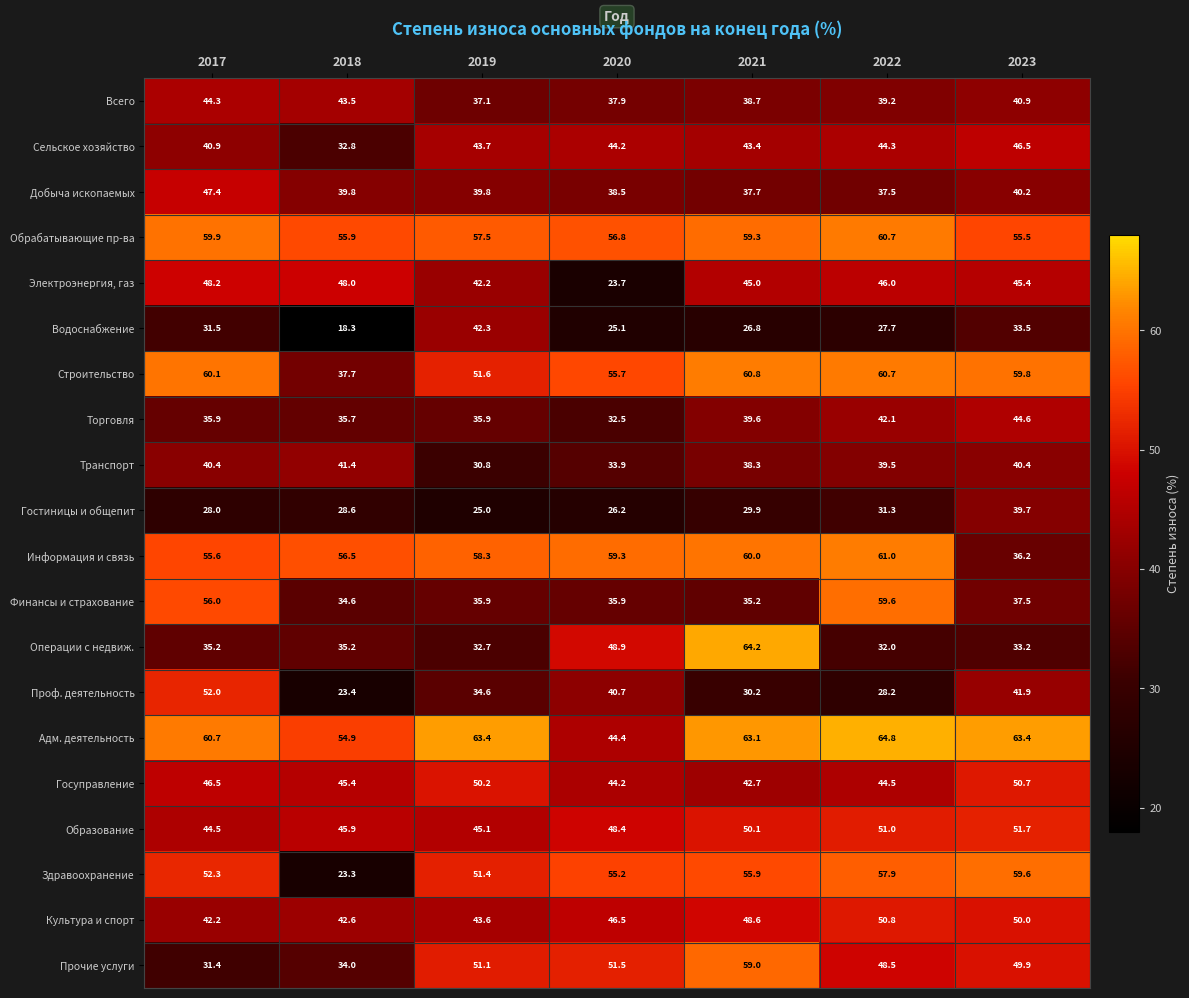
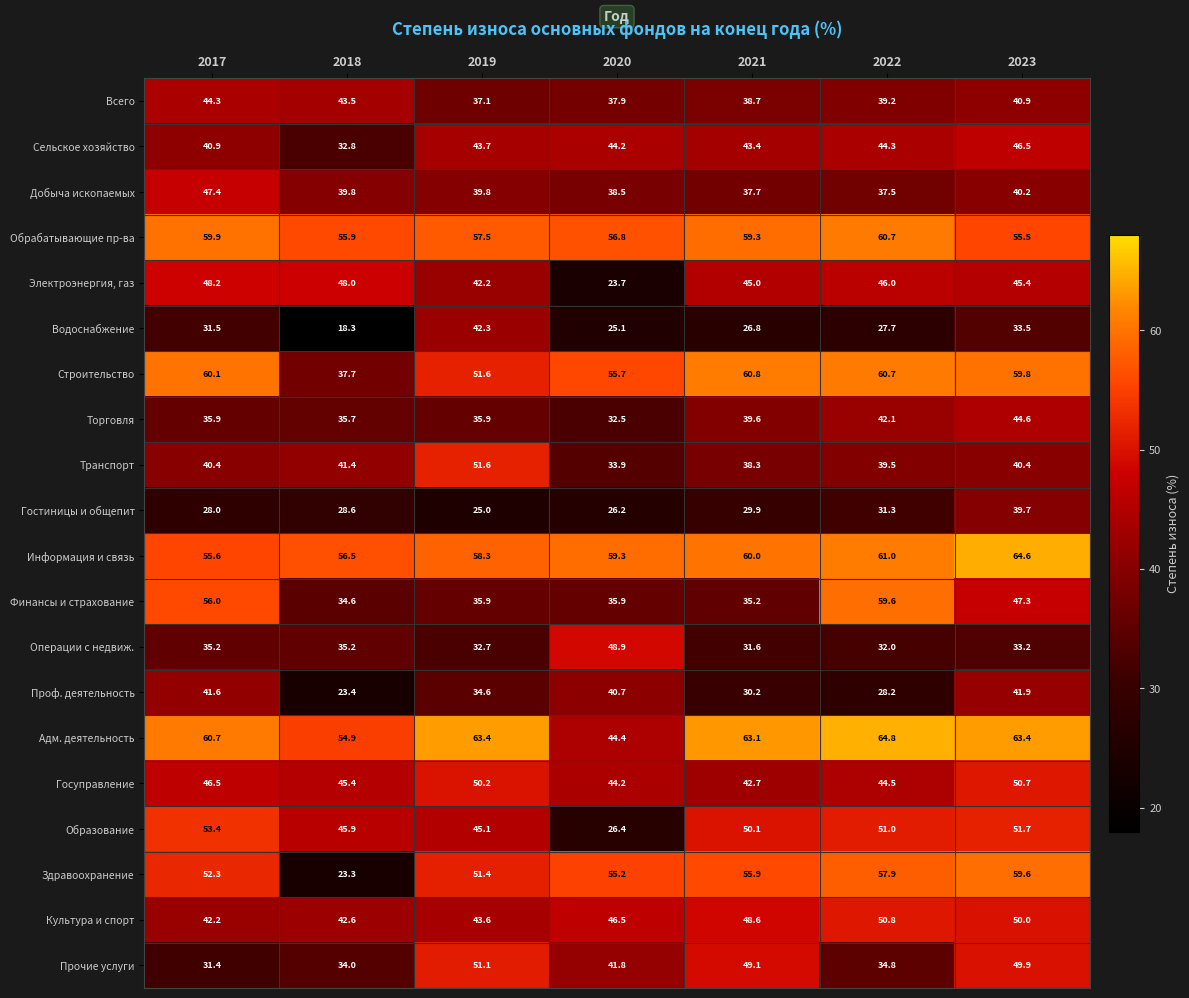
Транспорт, 2019: 30.8 -> 51.6
Информация и связь, 2023: 36.2 -> 64.6
Финансы и страхование, 2023: 37.5 -> 47.3
Операции с недвиж., 2021: 64.2 -> 31.6
Проф. деятельность, 2017: 52.0 -> 41.6
Образование, 2017: 44.5 -> 53.4
Образование, 2020: 48.4 -> 26.4
Прочие услуги, 2020: 51.5 -> 41.8
Прочие услуги, 2021: 59.0 -> 49.1
Прочие услуги, 2022: 48.5 -> 34.8
